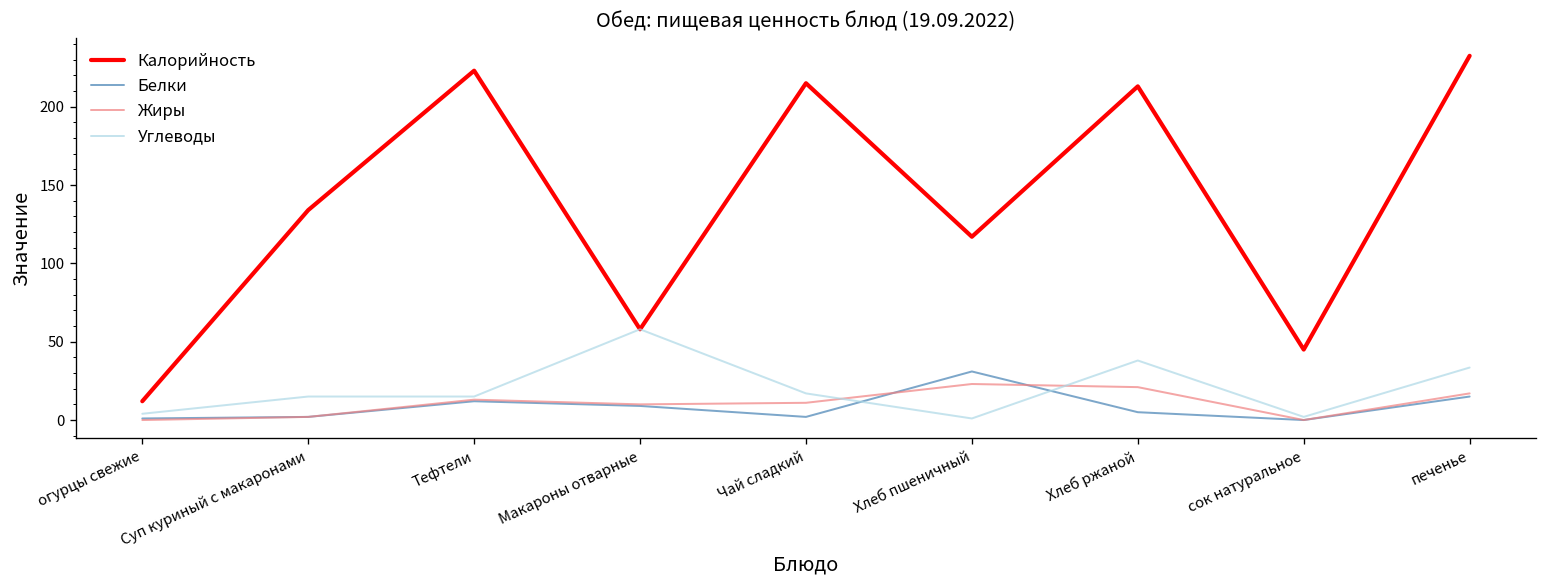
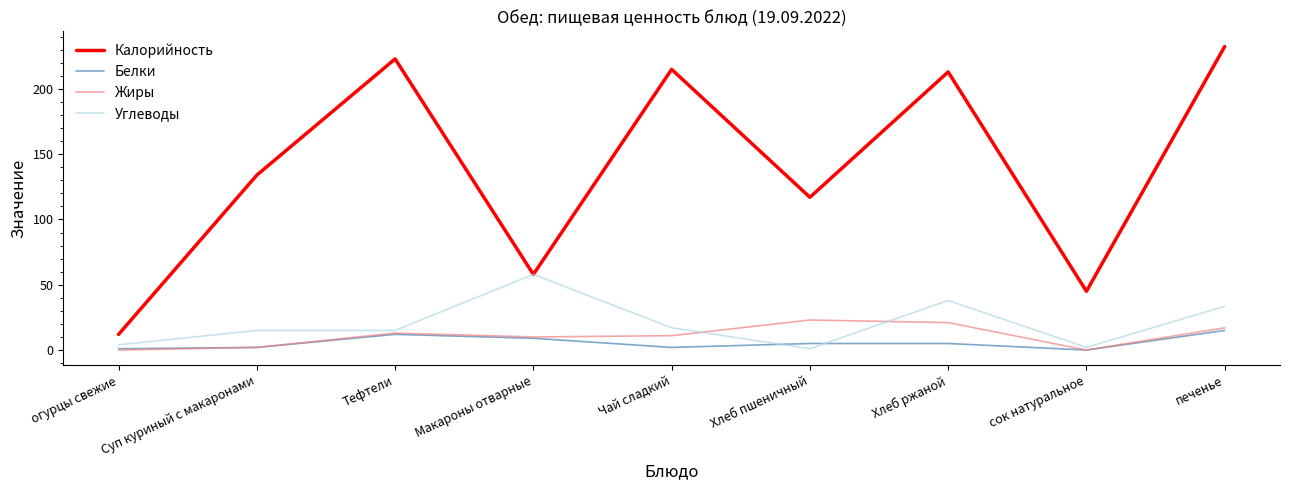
Белки, Хлеб пшеничный: 31 -> 5
